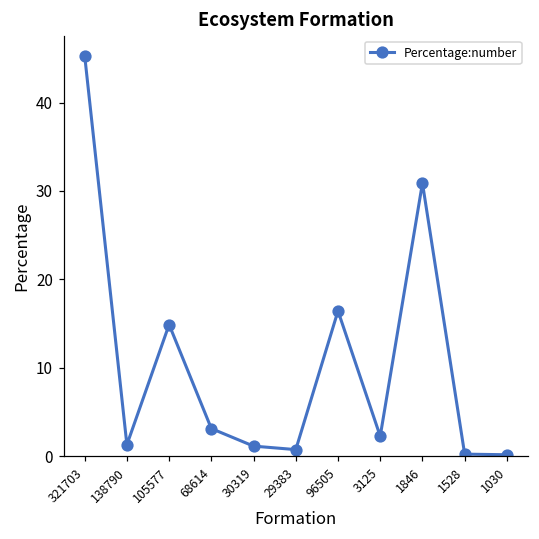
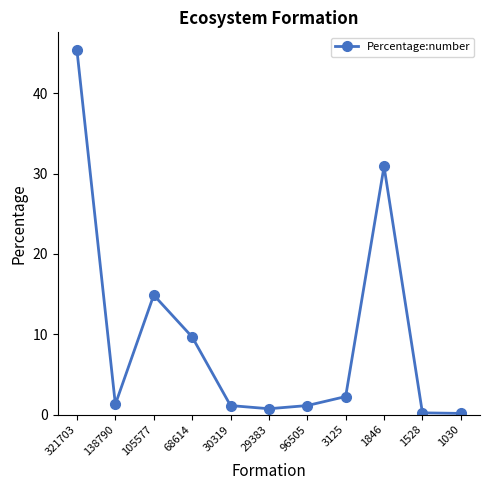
68614: 3 -> 10
96505: 16 -> 1
